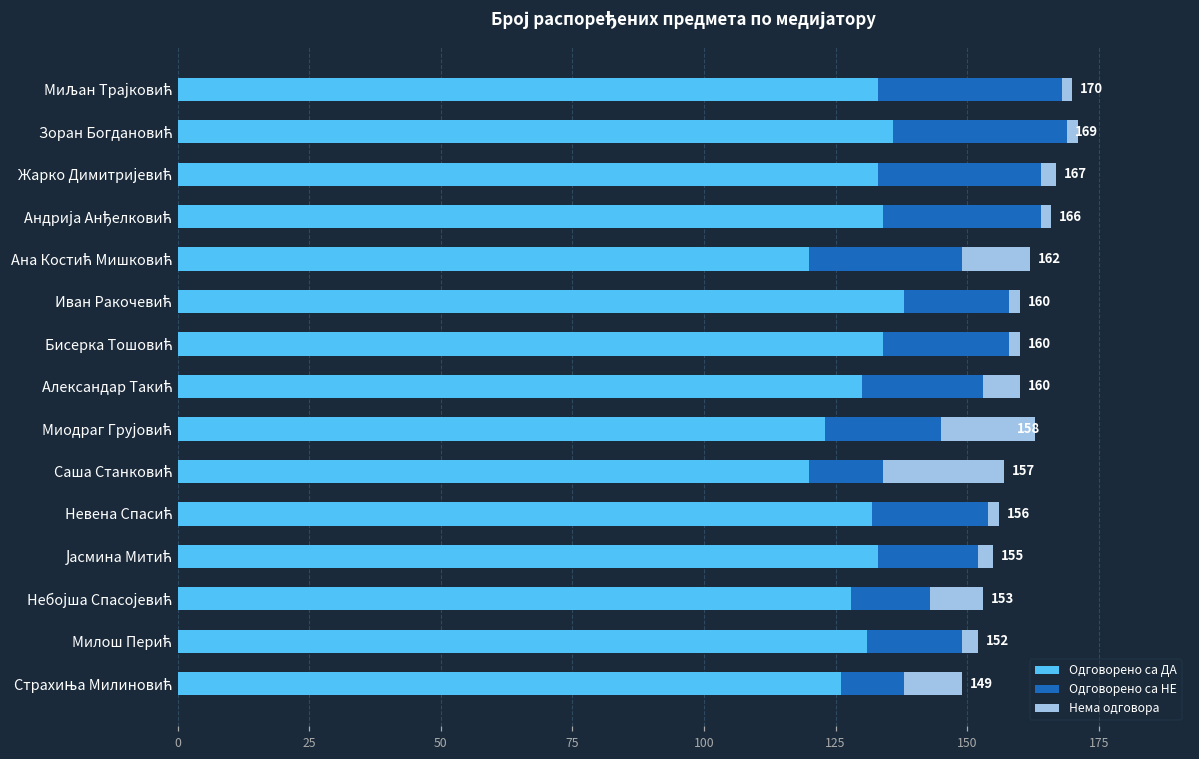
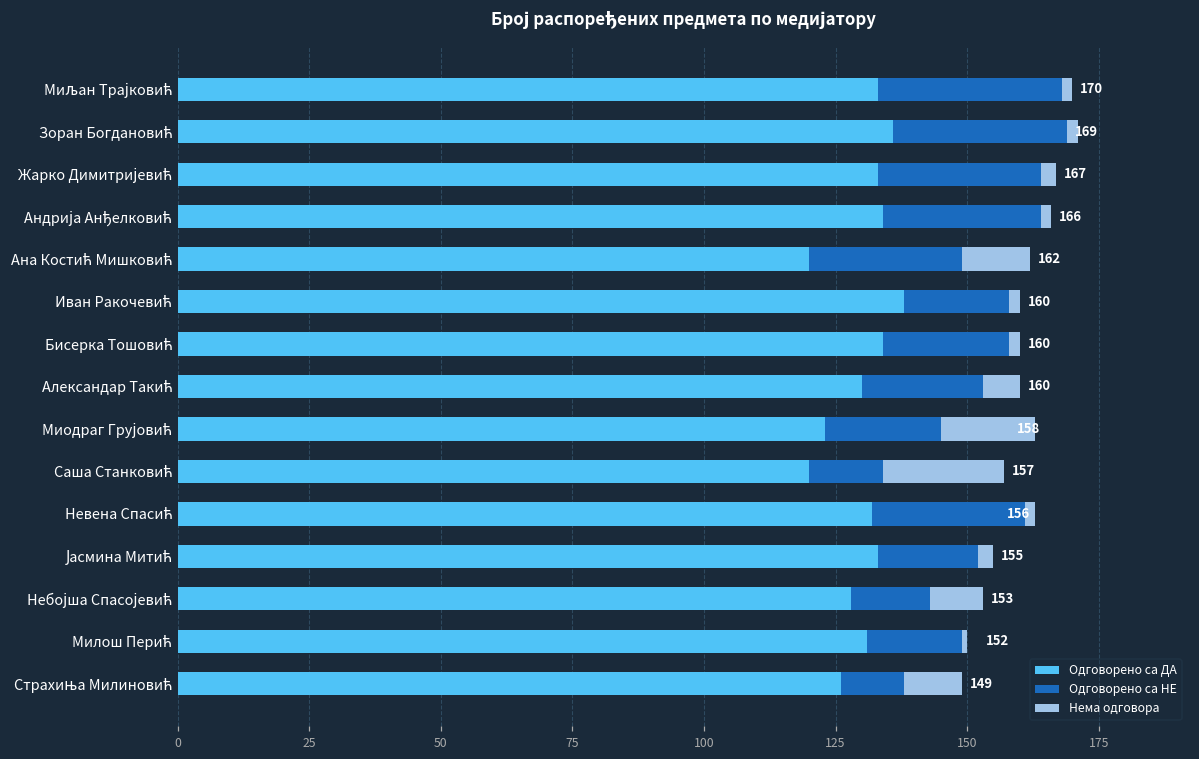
Одговорено са НЕ, Невена Спасић: 22 -> 29
Нема одговора, Милош Перић: 3 -> 1
